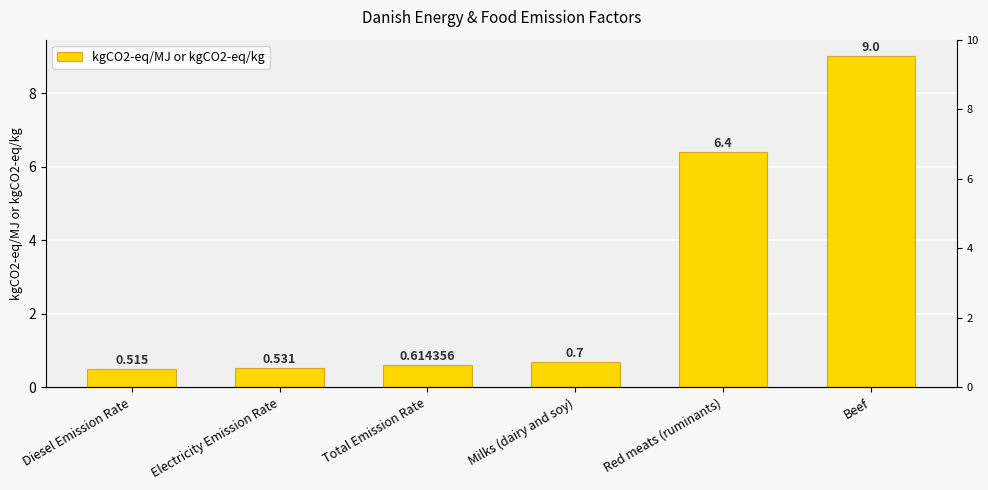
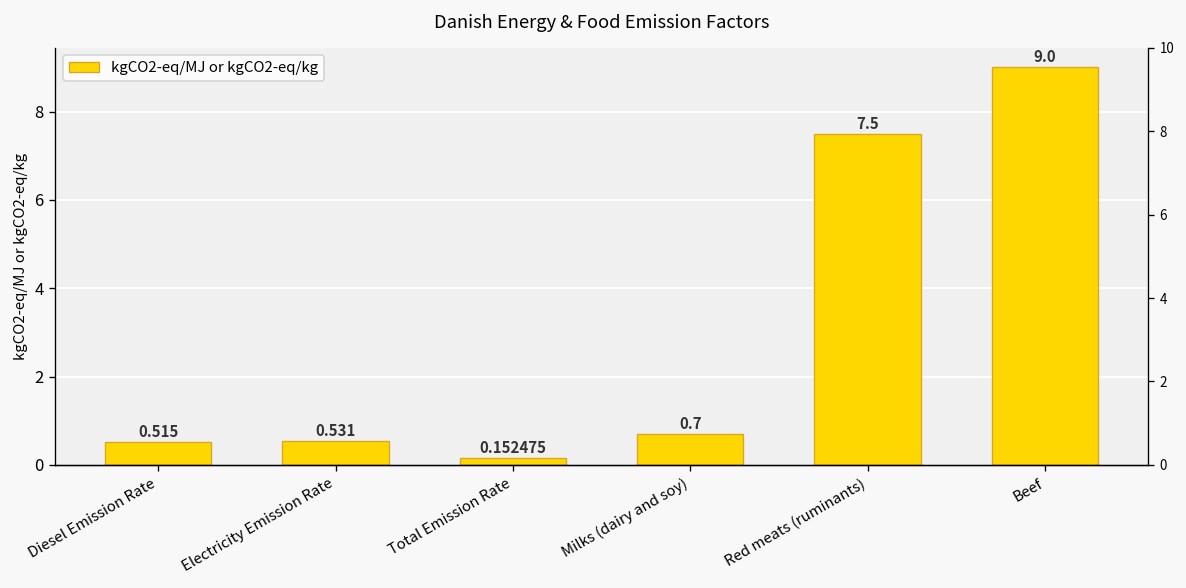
Total Emission Rate: 0.614356 -> 0.152475
Red meats (ruminants): 6.4 -> 7.5
